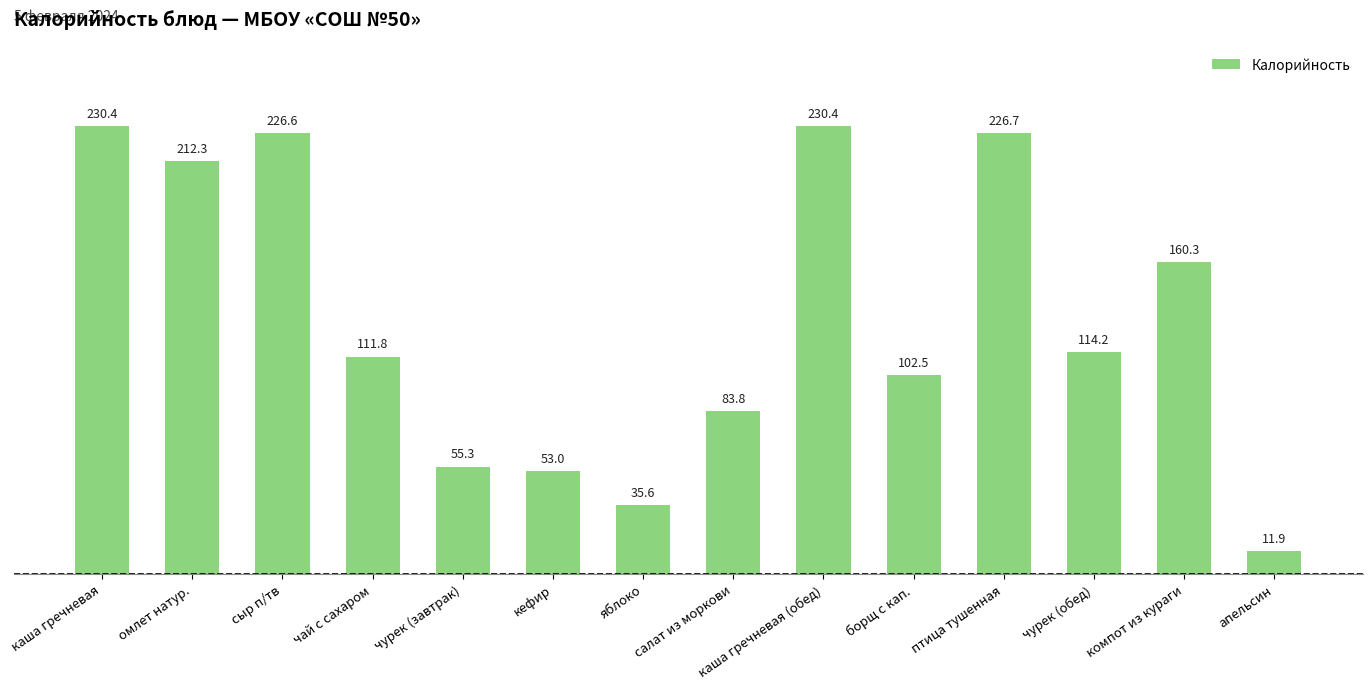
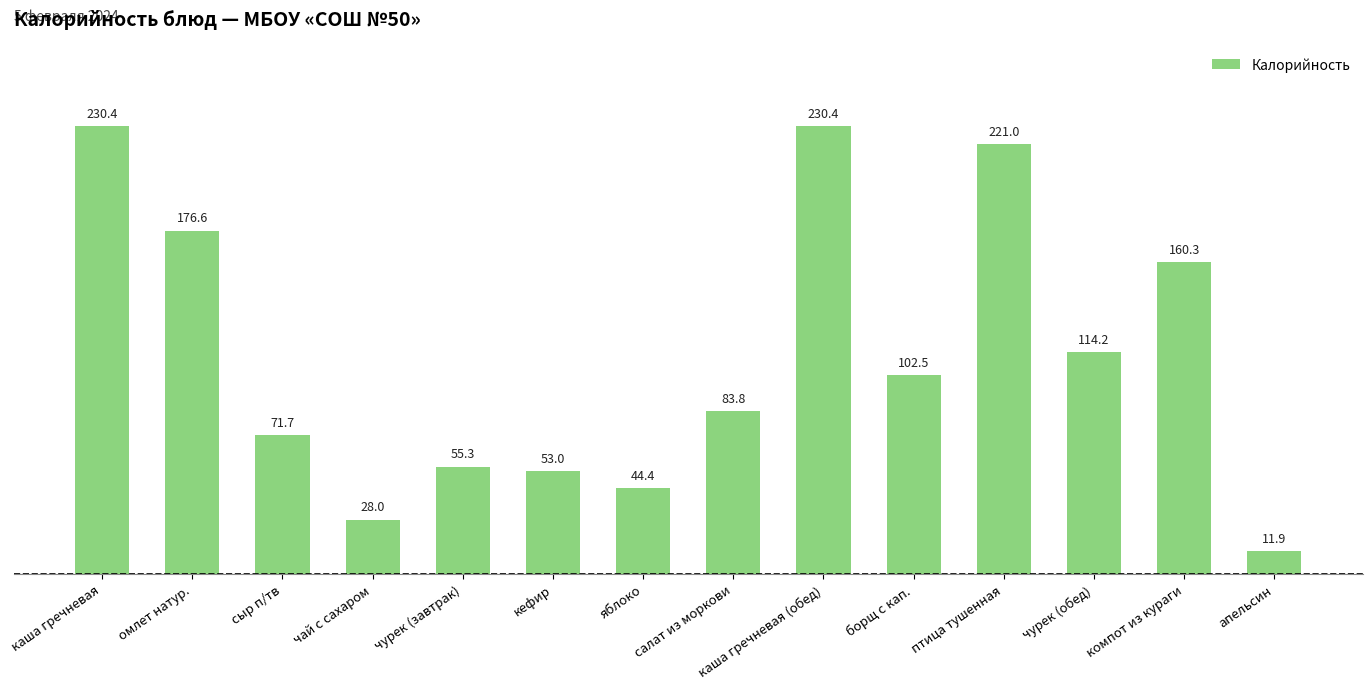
омлет натур.: 212.3 -> 176.6
сыр п/тв: 226.6 -> 71.7
чай с сахаром: 111.8 -> 28.0
яблоко: 35.6 -> 44.4
птица тушенная: 226.7 -> 221.0
